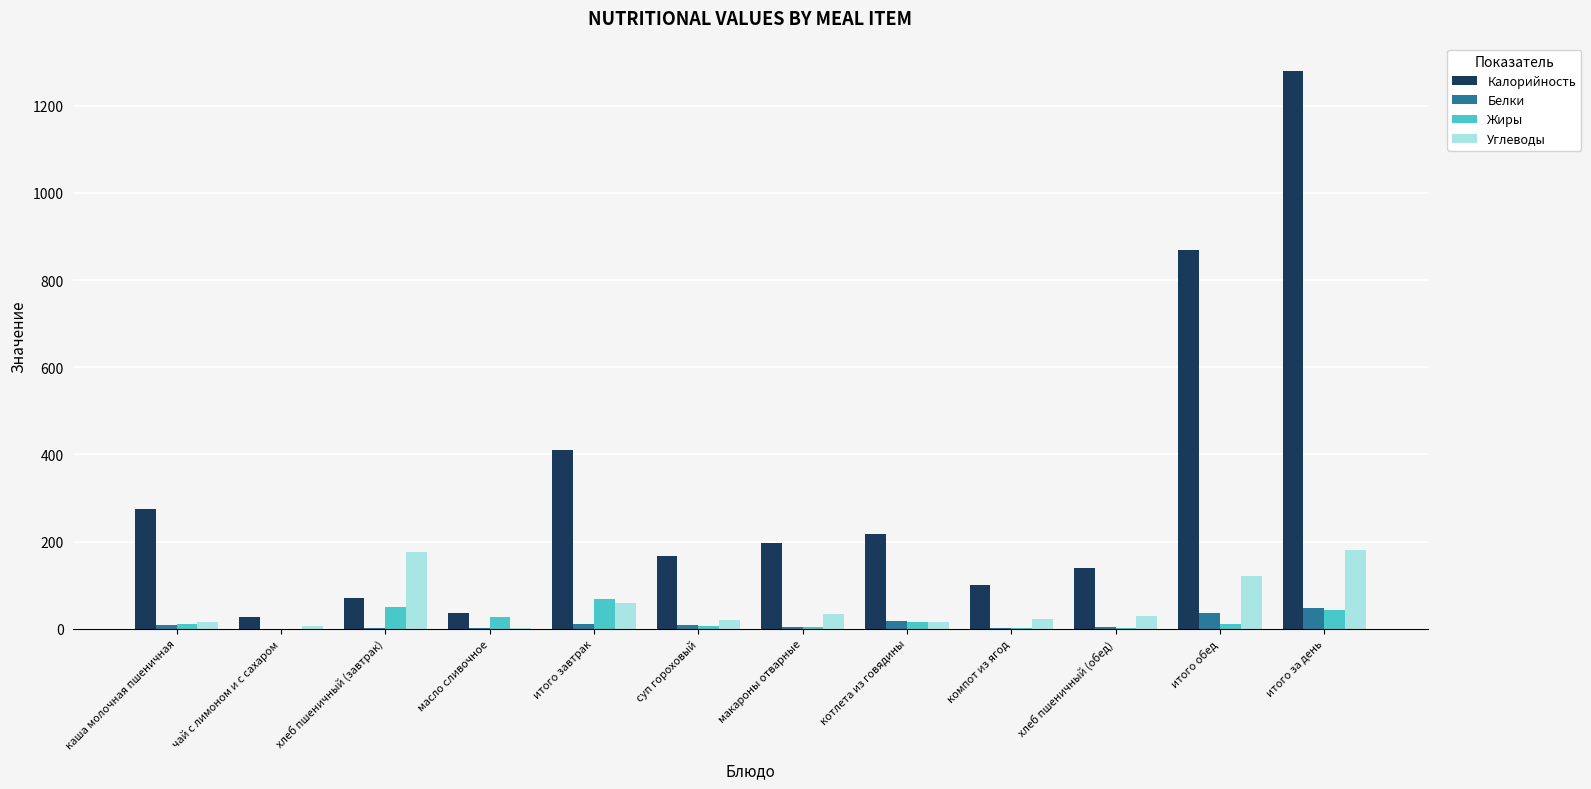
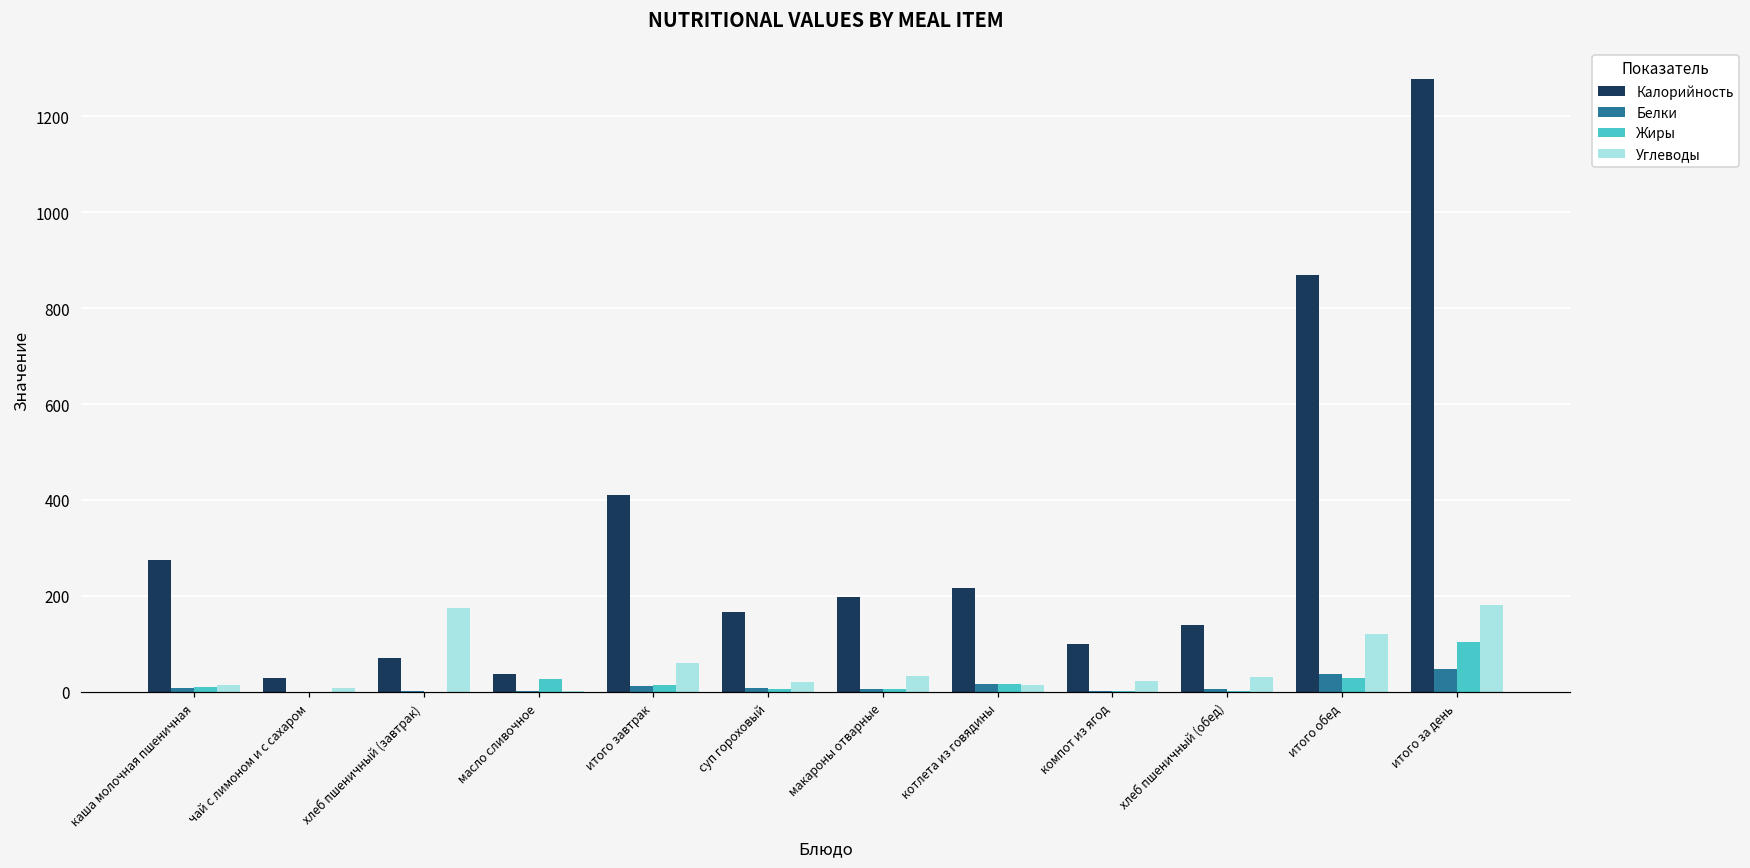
Жиры, хлеб пшеничный (завтрак): 50 -> 0
Жиры, итого завтрак: 70 -> 10
Жиры, итого обед: 10 -> 30
Жиры, итого за день: 40 -> 100
